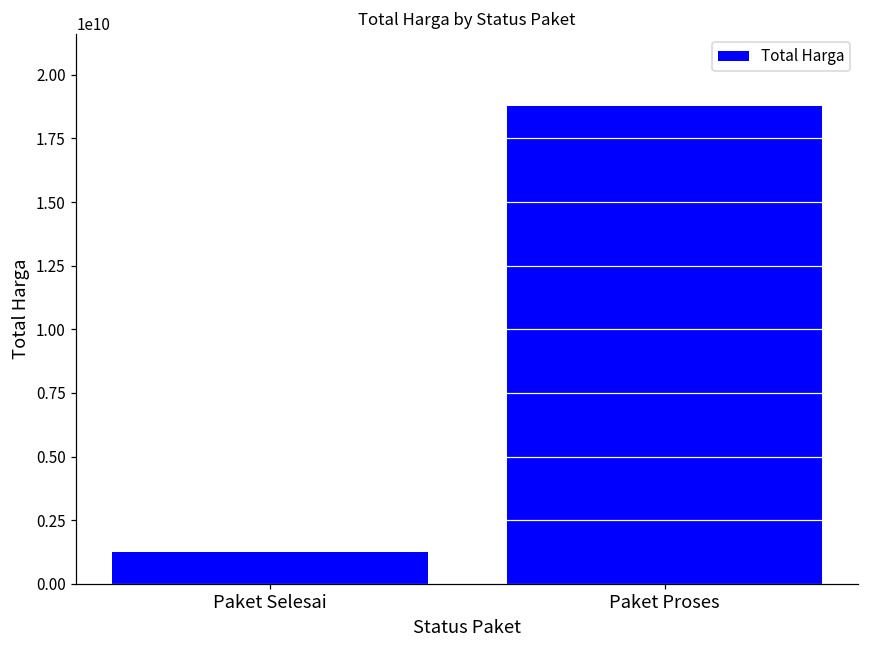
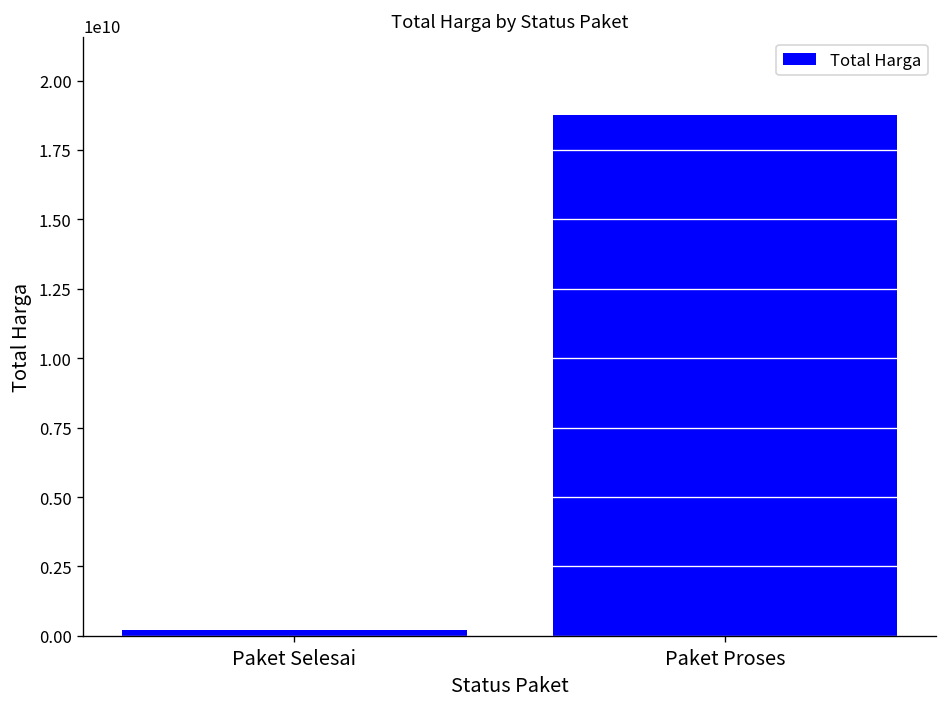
Paket Selesai: 1300000000 -> 200000000
